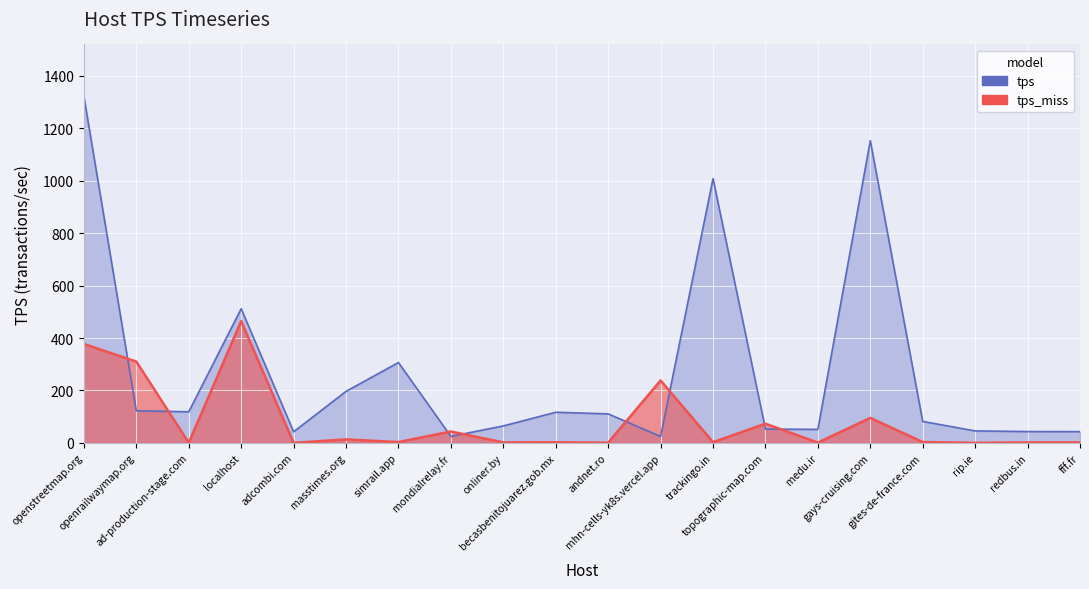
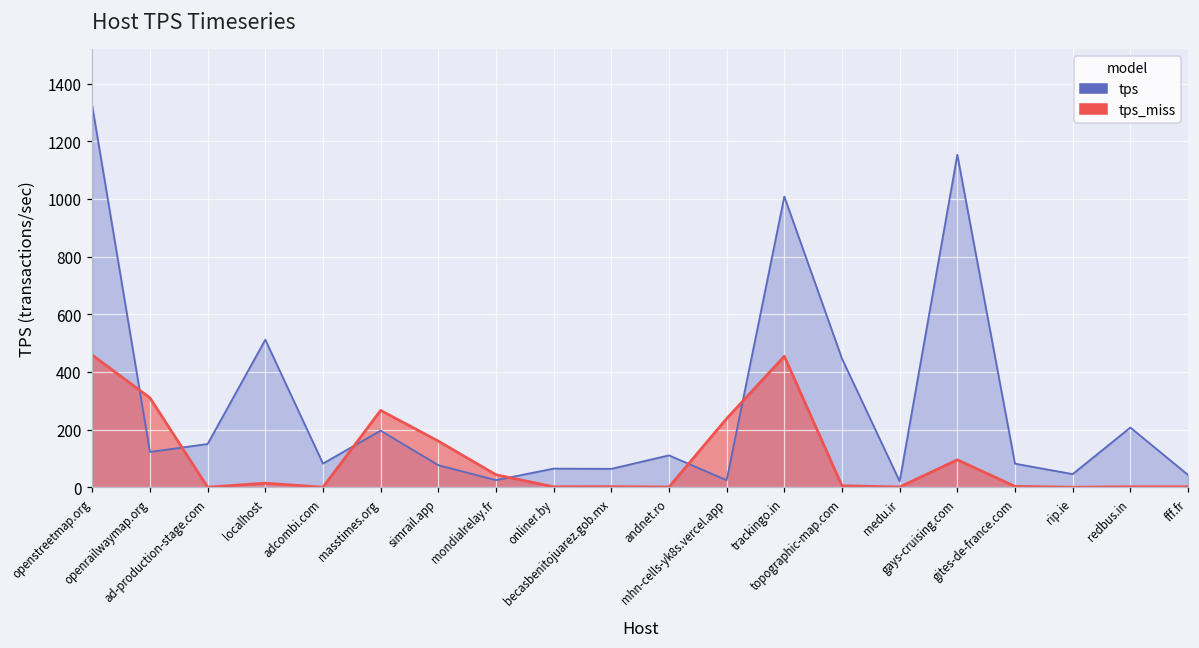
tps_miss, openstreetmap.org: 380 -> 460
tps, ad-production-stage.com: 120 -> 150
tps_miss, localhost: 460 -> 10
tps, adcombi.com: 40 -> 80
tps_miss, masstimes.org: 10 -> 270
tps, simrail.app: 310 -> 80
tps_miss, simrail.app: 0 -> 160
tps, becasbenitojuarez.gob.mx: 120 -> 60
tps_miss, trackingo.in: 0 -> 450
tps, topographic-map.com: 50 -> 450
tps_miss, topographic-map.com: 70 -> 10
tps, medu.ir: 50 -> 20
tps, redbus.in: 40 -> 210
